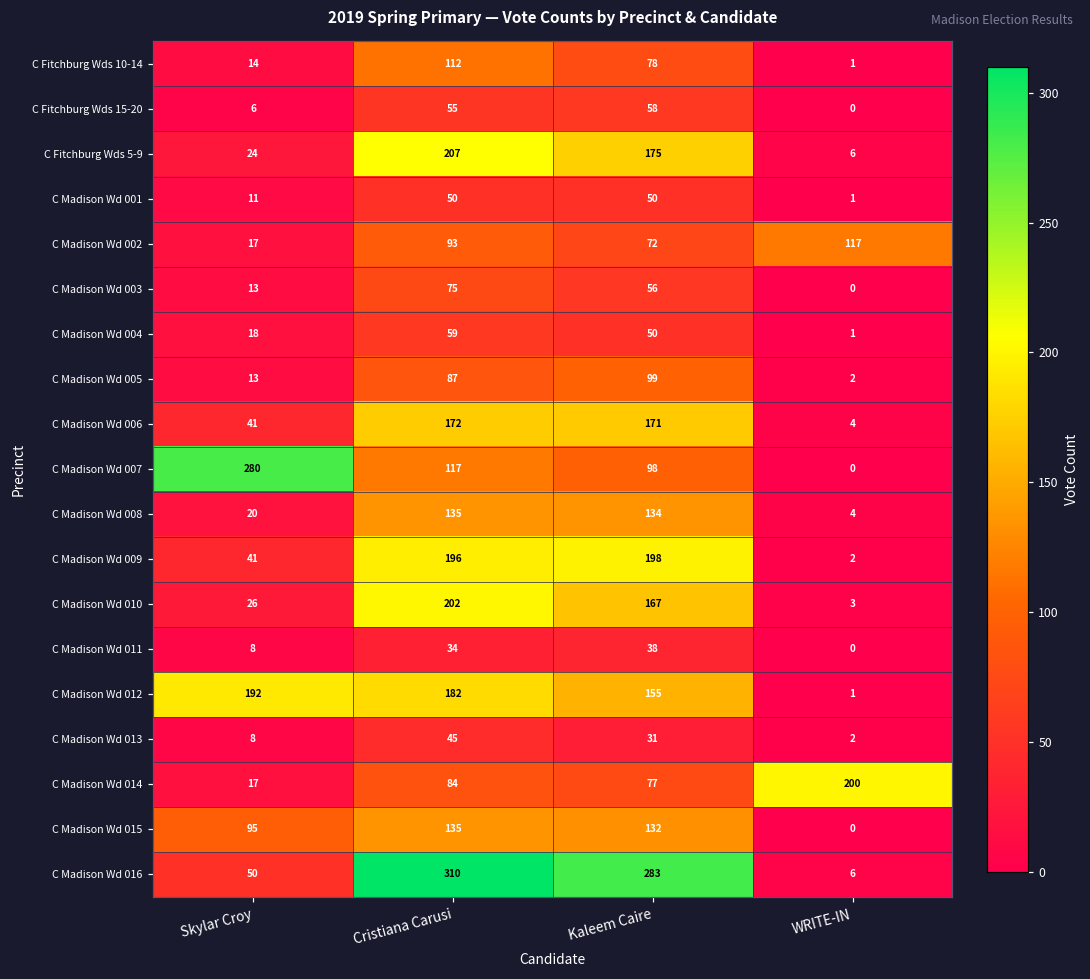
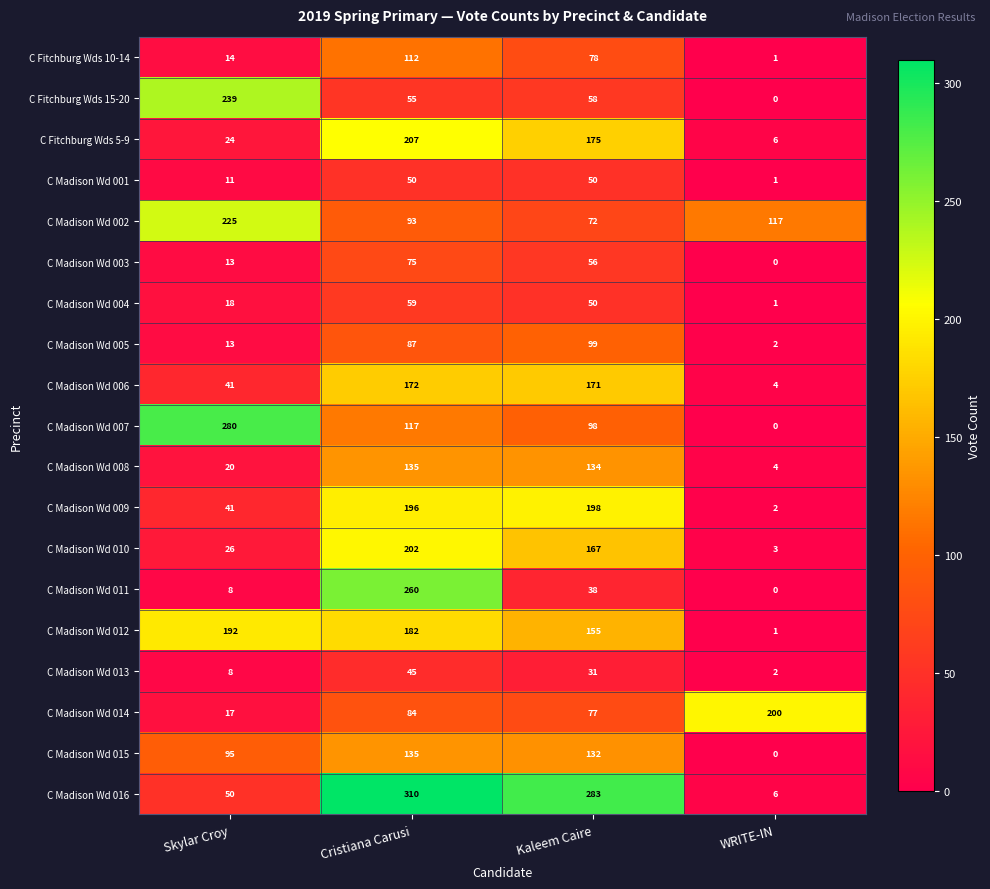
C Fitchburg Wds 15-20, Skylar Croy: 6 -> 239
C Madison Wd 002, Skylar Croy: 17 -> 225
C Madison Wd 011, Cristiana Carusi: 34 -> 260
